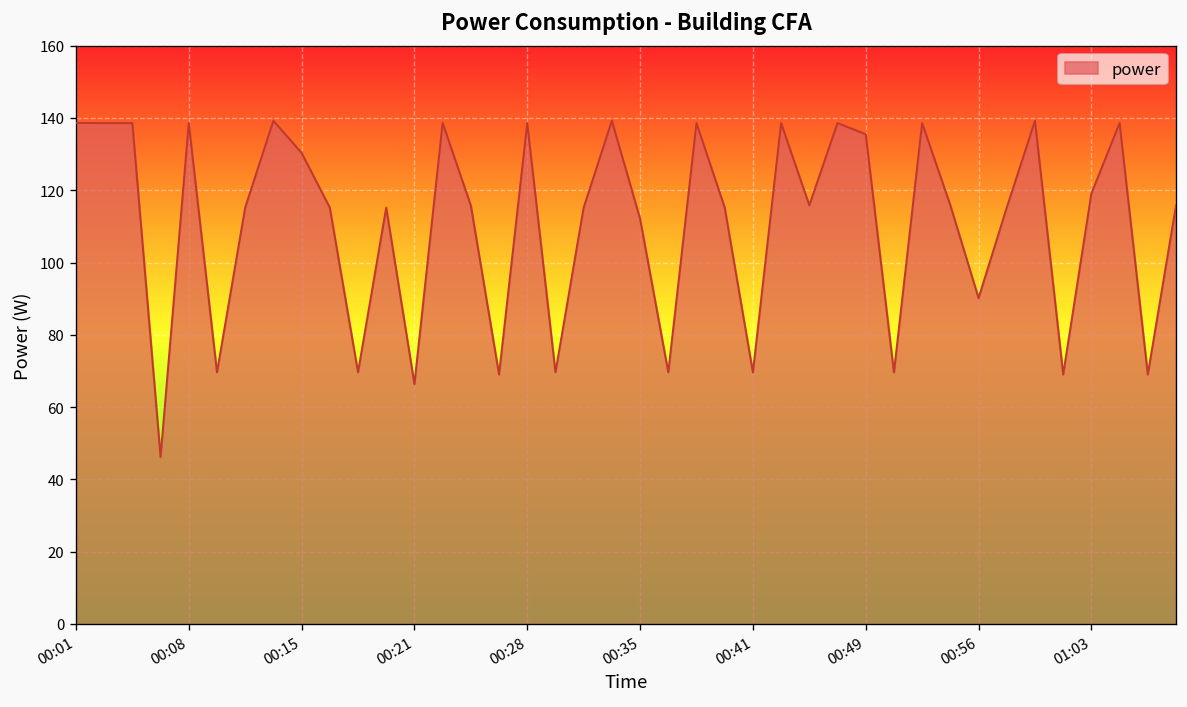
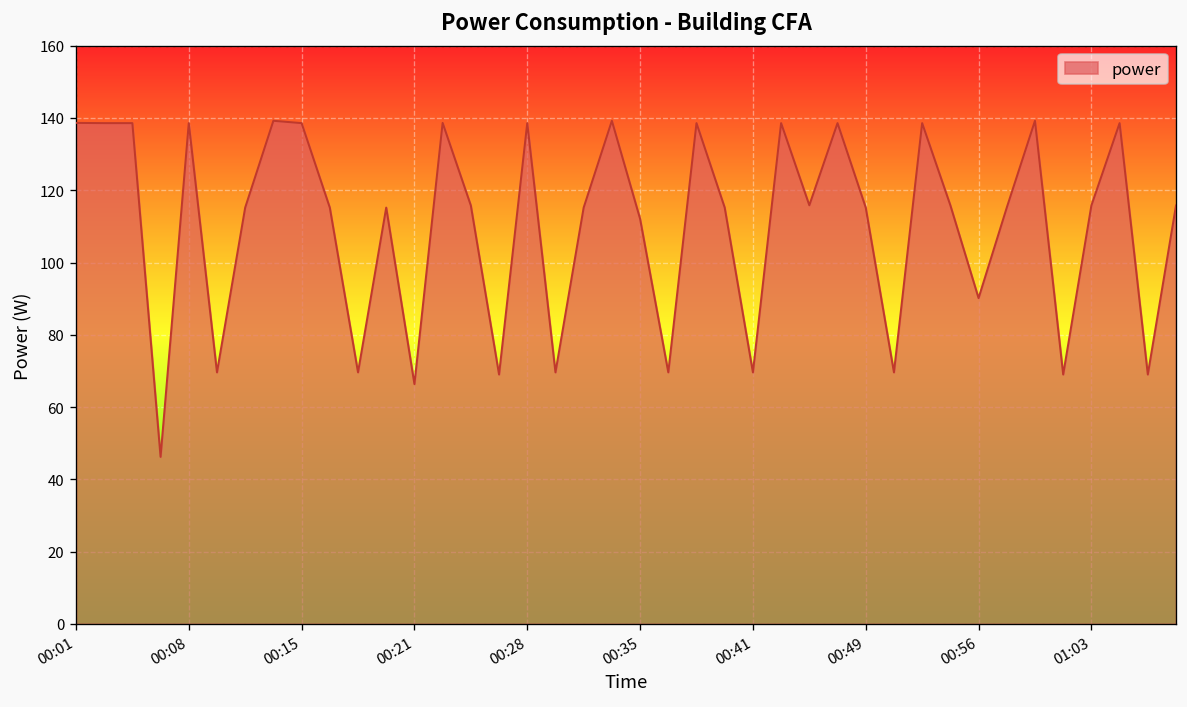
00:15: 130 -> 139
00:49: 136 -> 115
01:03: 119 -> 116
